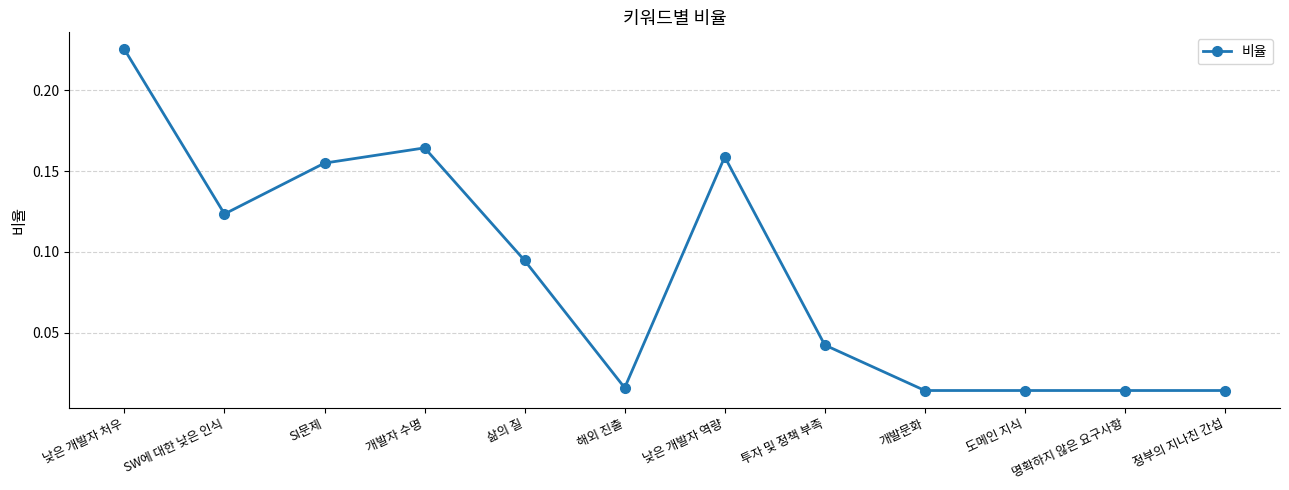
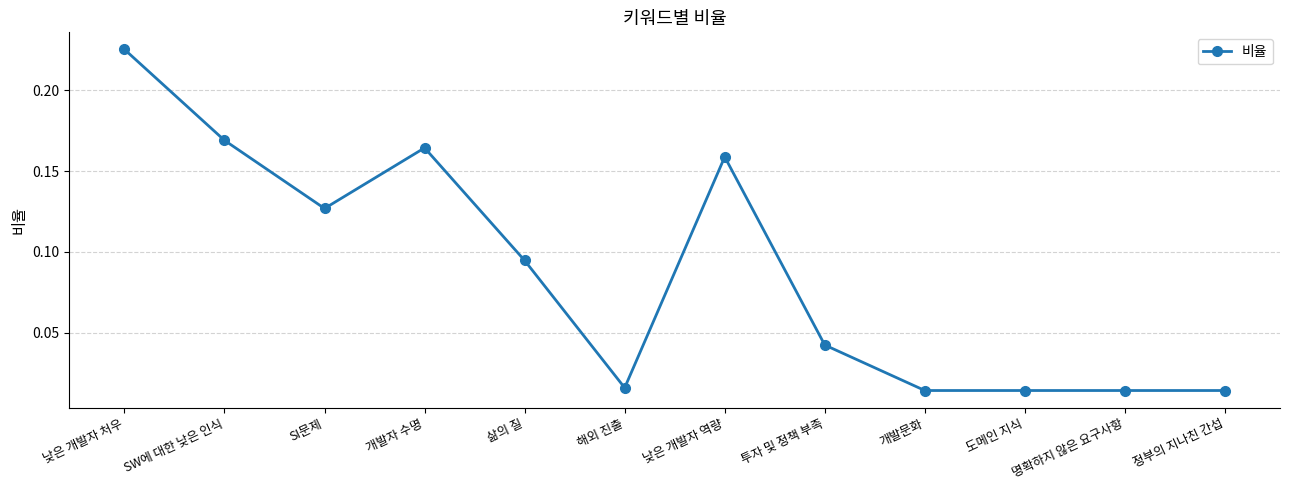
SW에 대한 낮은 인식: 0.123 -> 0.169
SI문제: 0.155 -> 0.127
